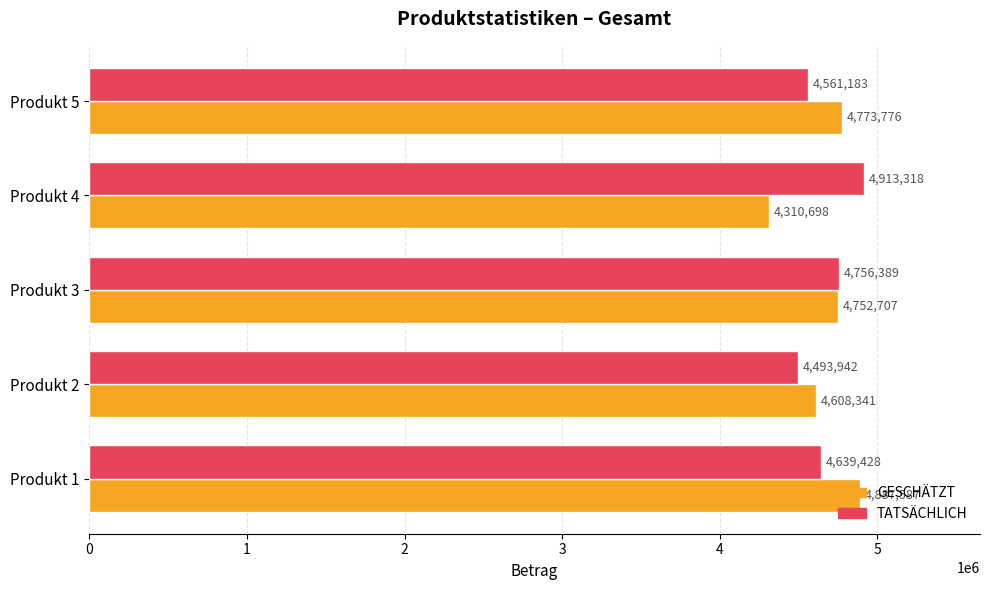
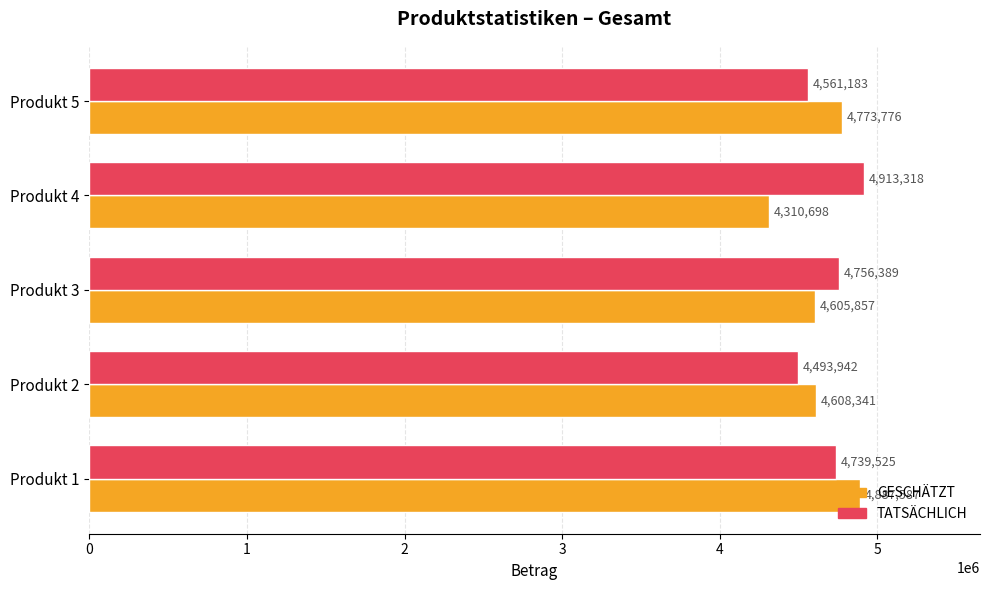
GESCHÄTZT, Produkt 3: 4,752,707 -> 4,605,857
TATSÄCHLICH, Produkt 1: 4,639,428 -> 4,739,525
